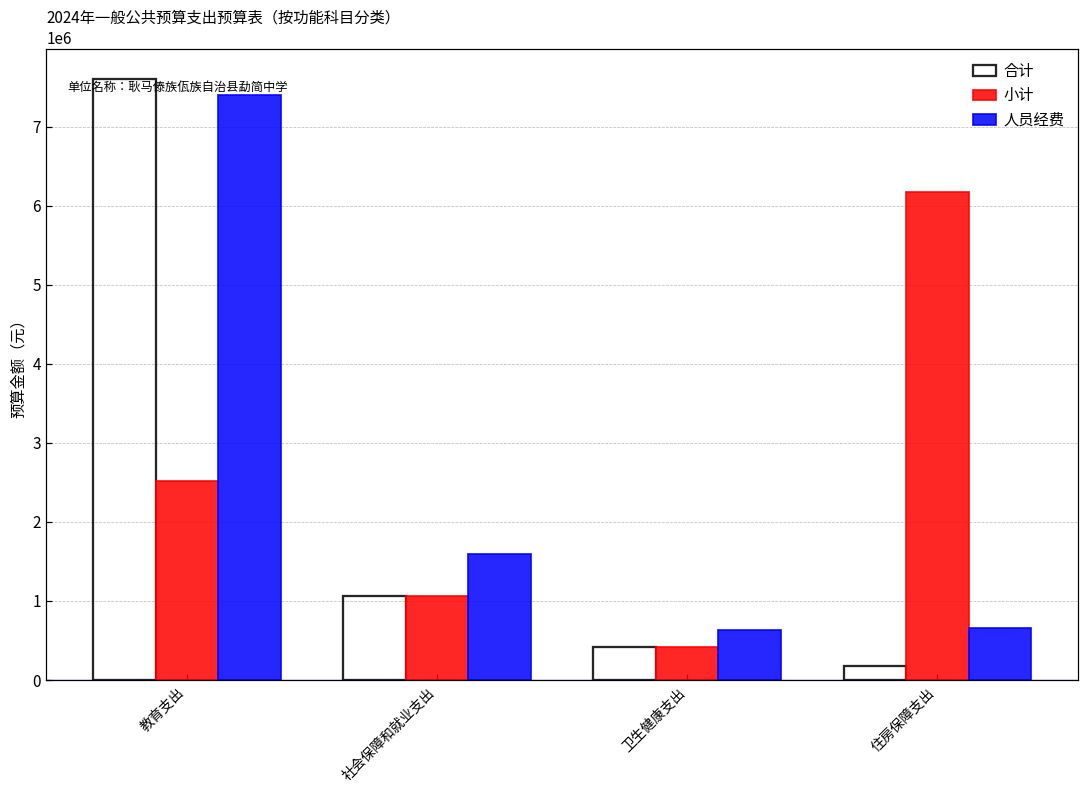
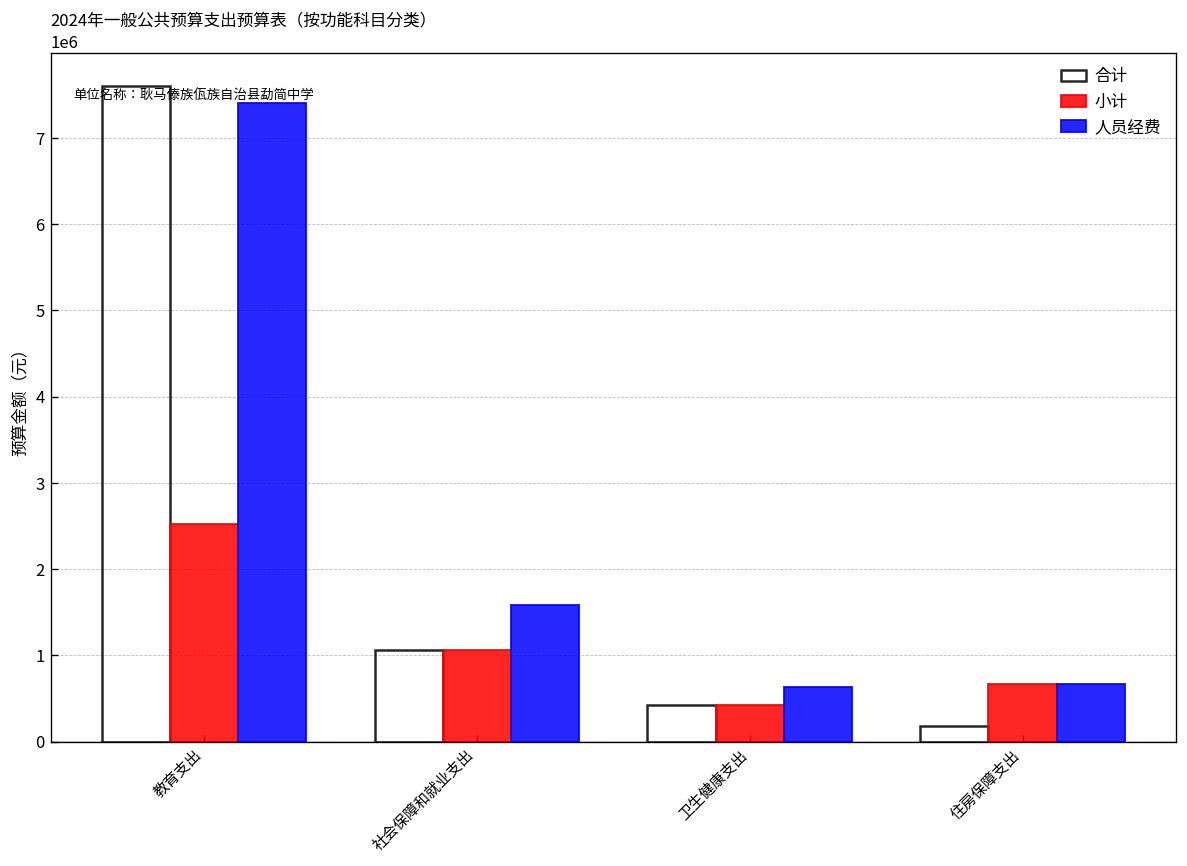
小计, 住房保障支出: 6200000 -> 700000
